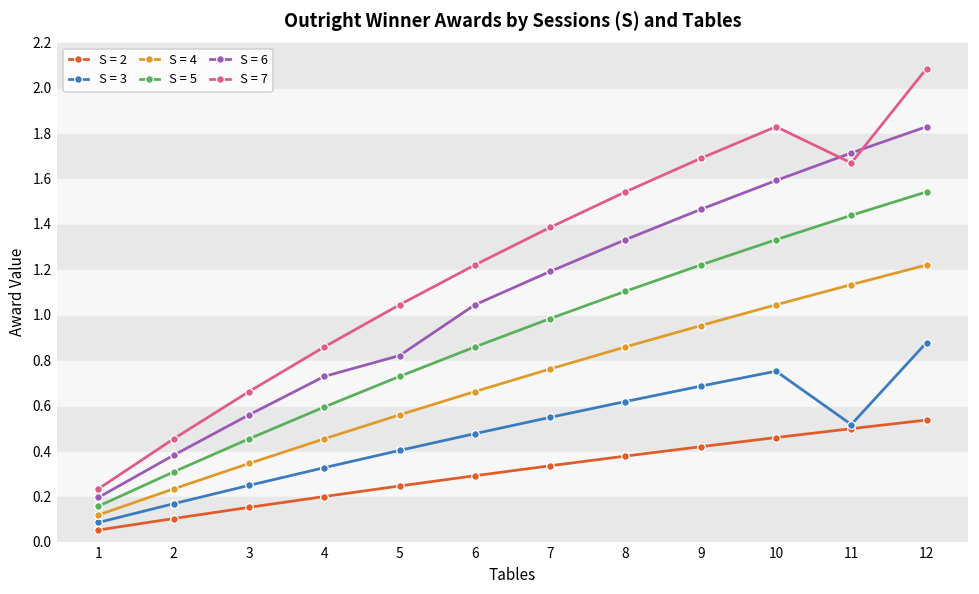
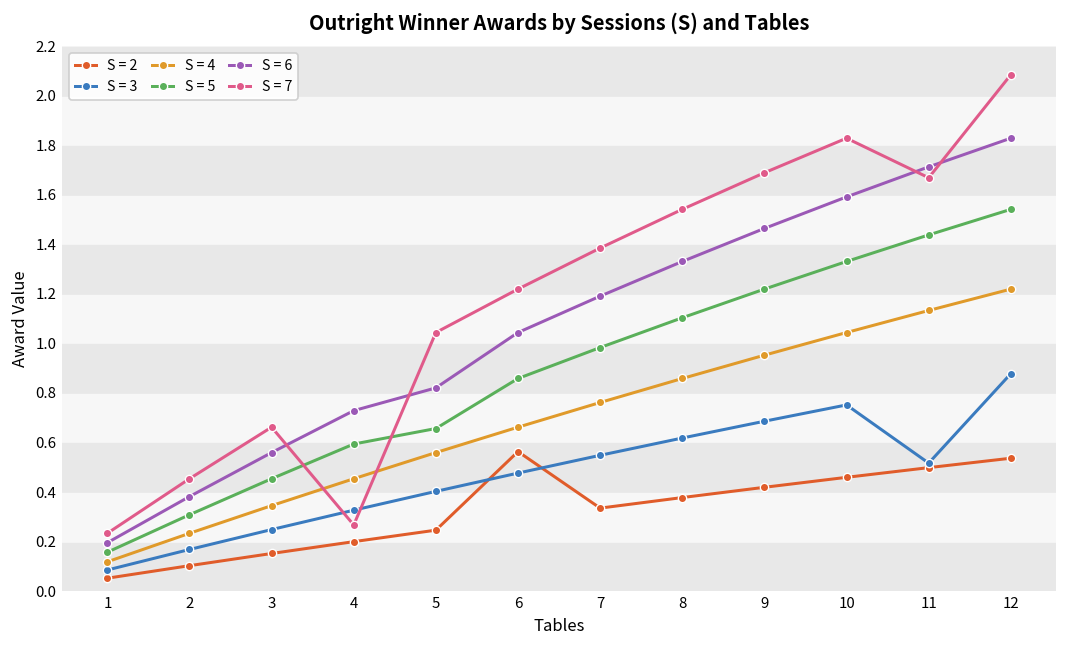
S = 7, 4: 0.86 -> 0.27
S = 5, 5: 0.73 -> 0.66
S = 2, 6: 0.29 -> 0.56
